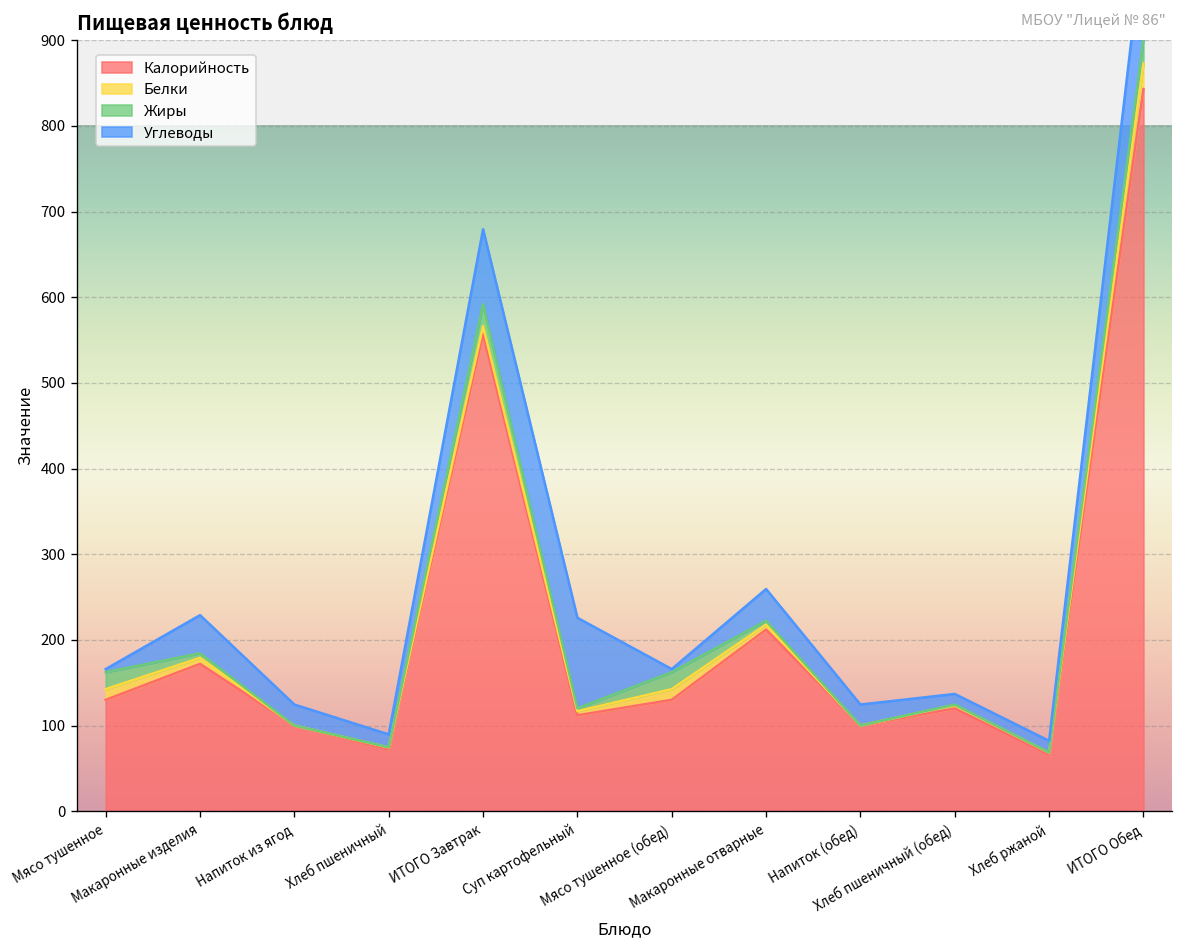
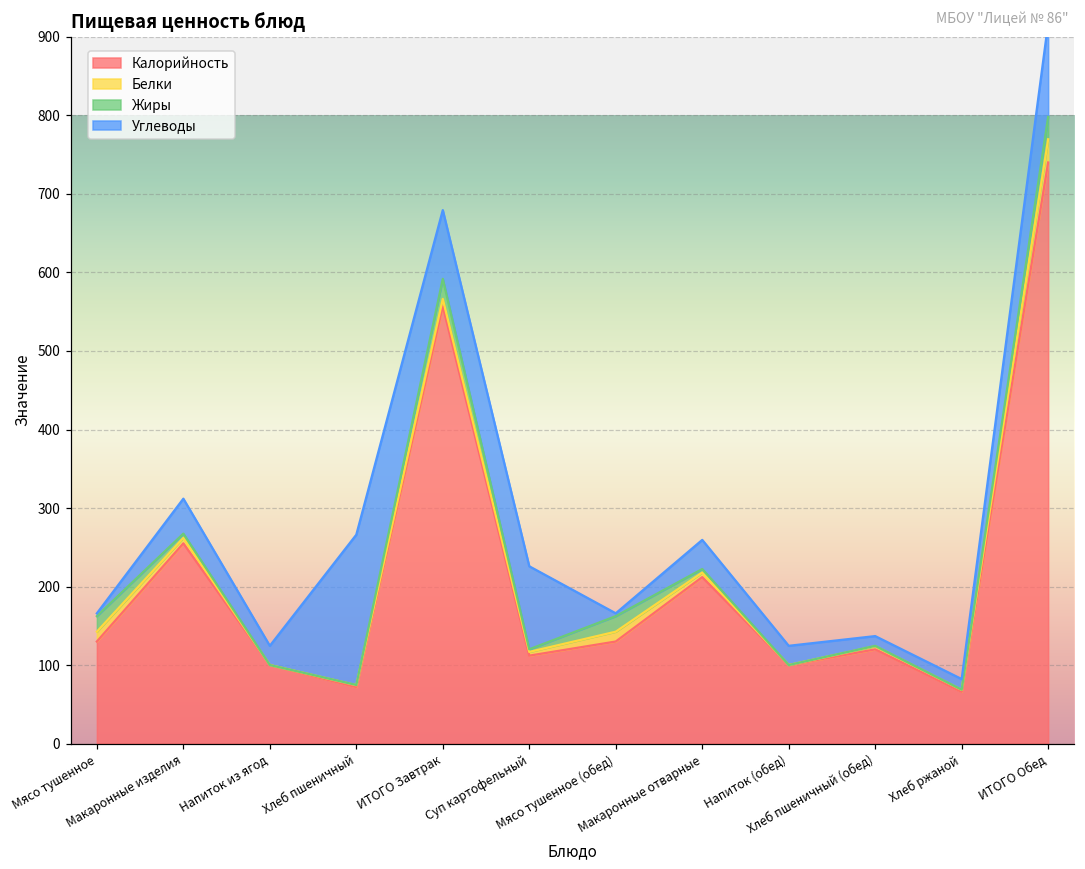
Калорийность, Макаронные изделия: 170 -> 260
Углеводы, Хлеб пшеничный: 20 -> 190
Калорийность, ИТОГО Обед: 840 -> 740
